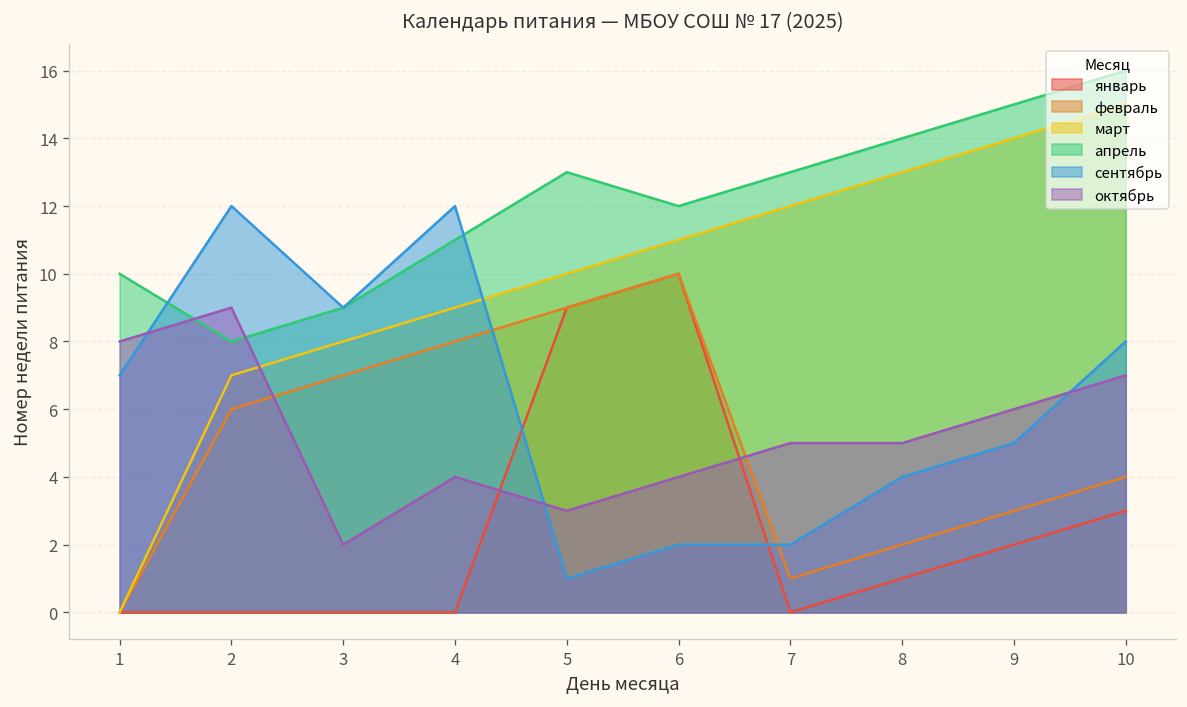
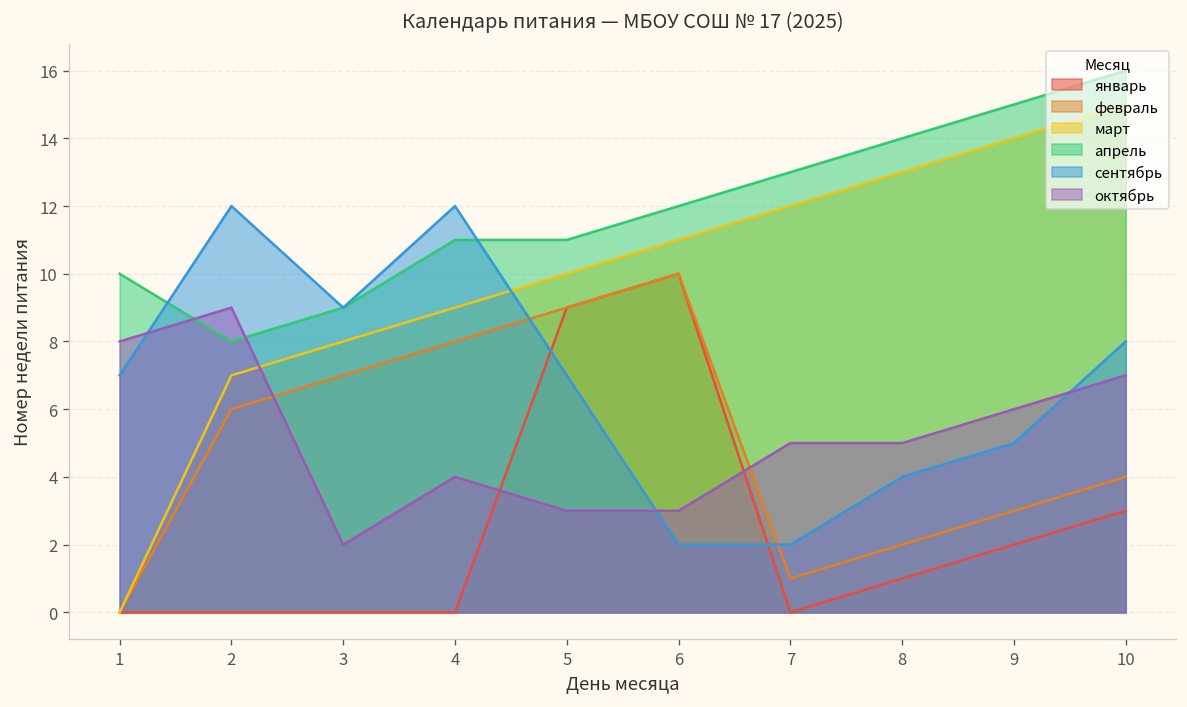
апрель, 5: 13 -> 11
сентябрь, 5: 1 -> 7
октябрь, 6: 4 -> 3
